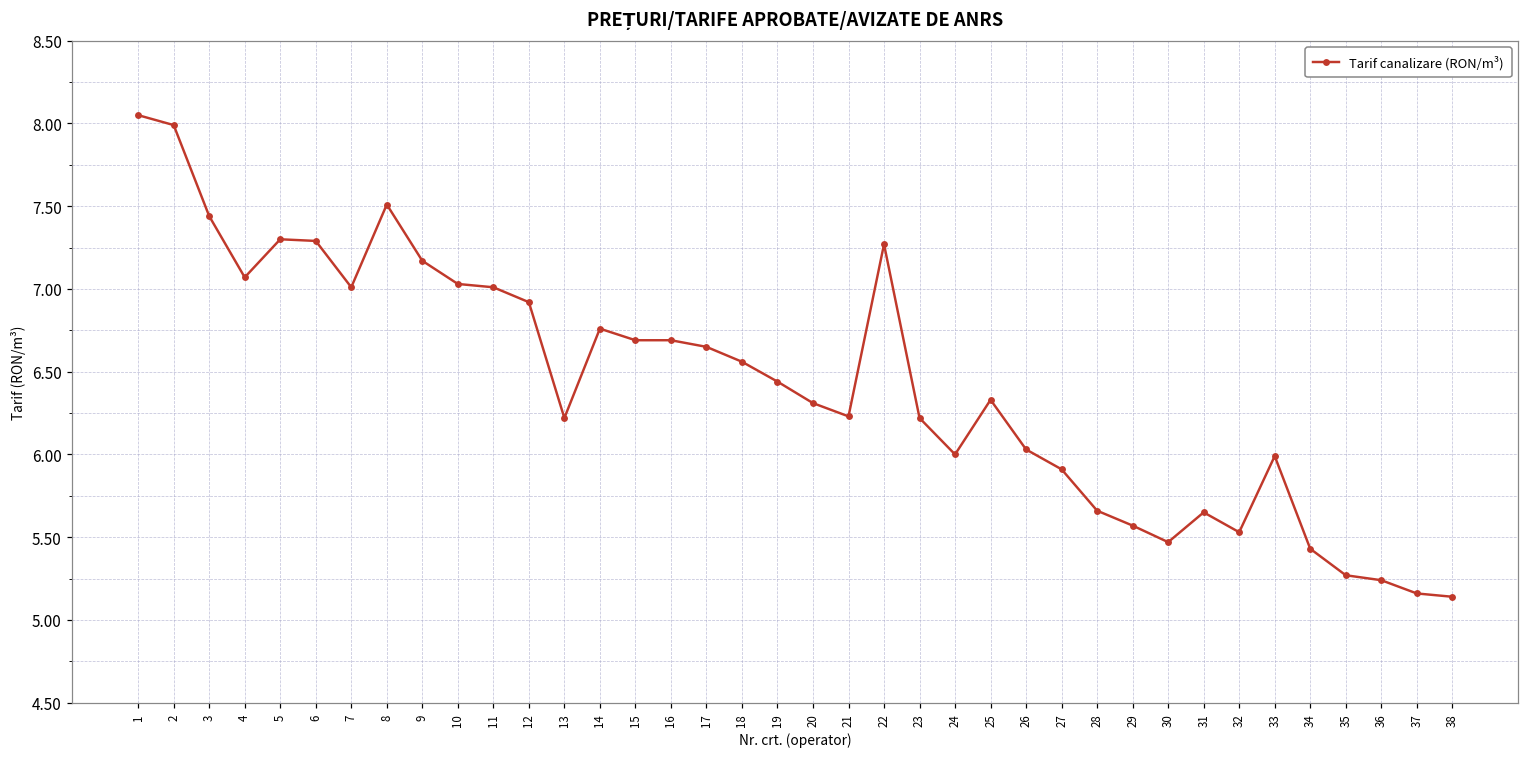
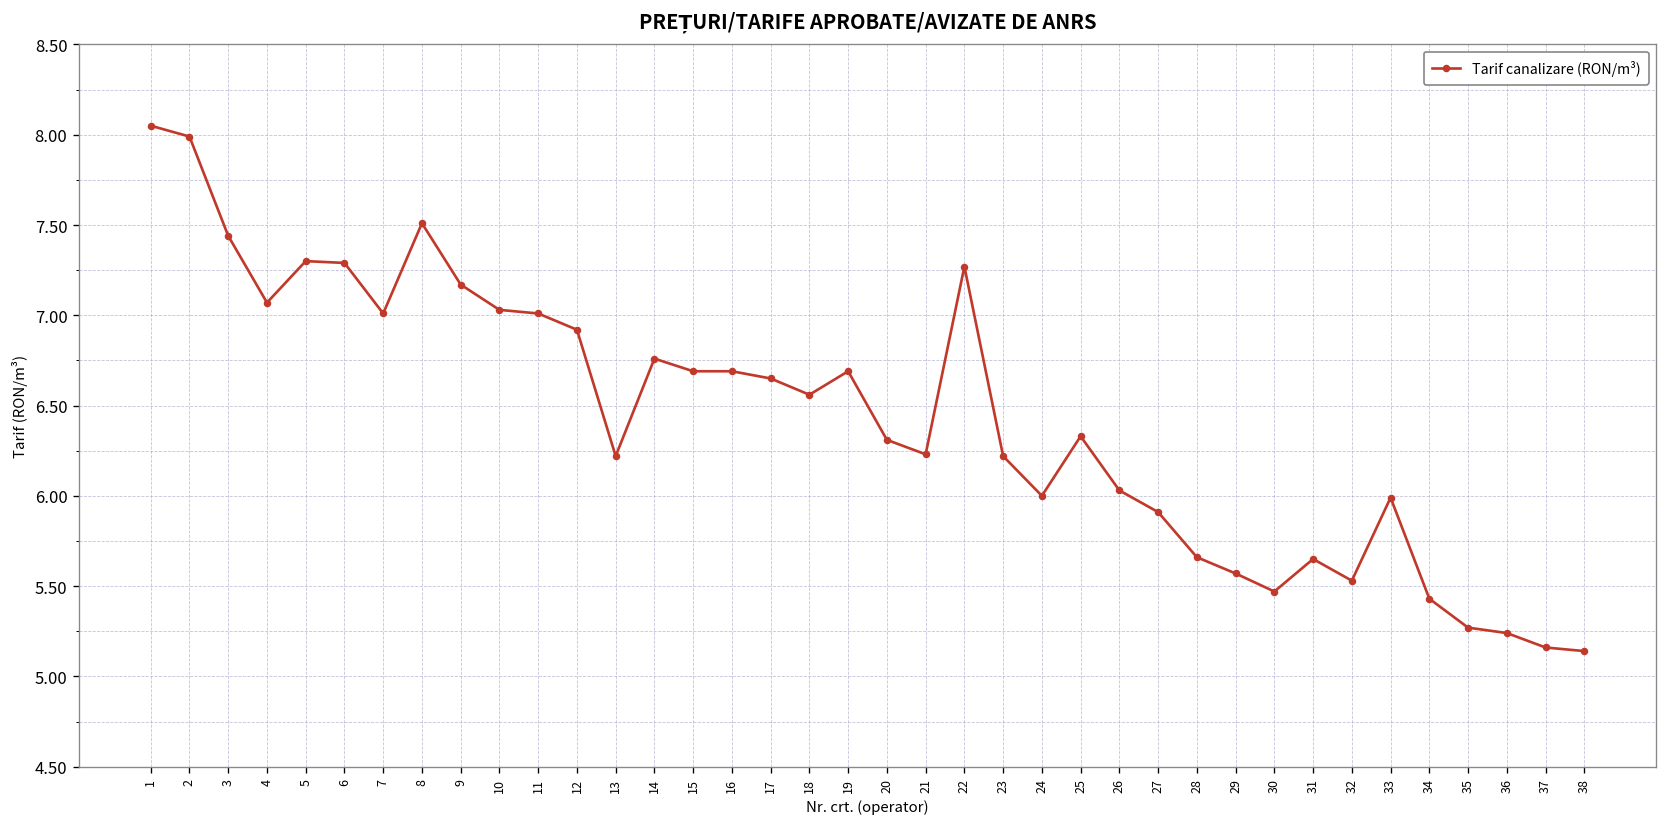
19: 6.44 -> 6.69
